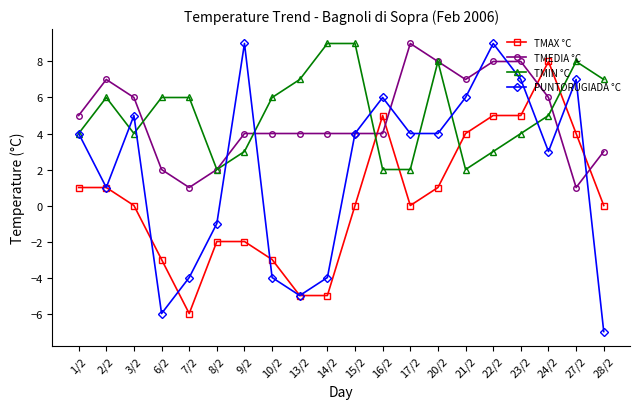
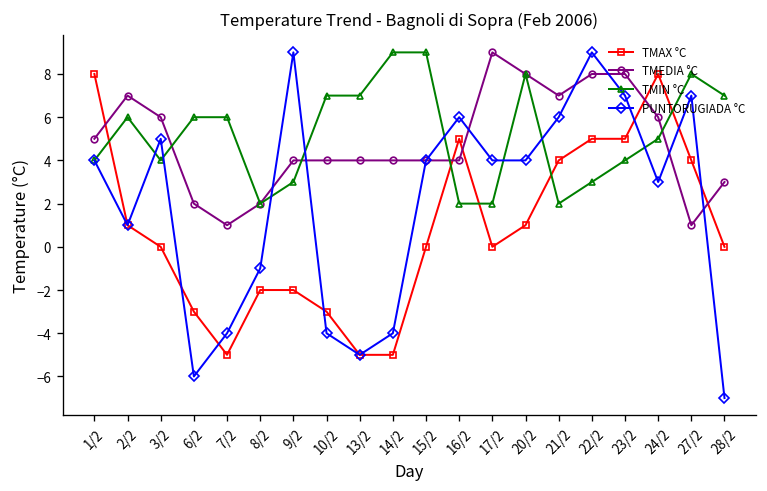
TMAX °C, 1/2: 1 -> 8
TMAX °C, 7/2: -6 -> -5
TMIN °C, 10/2: 6 -> 7
